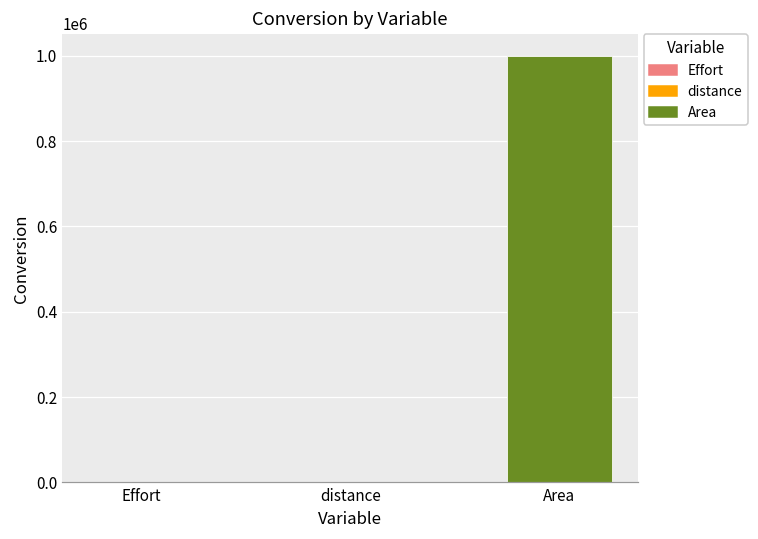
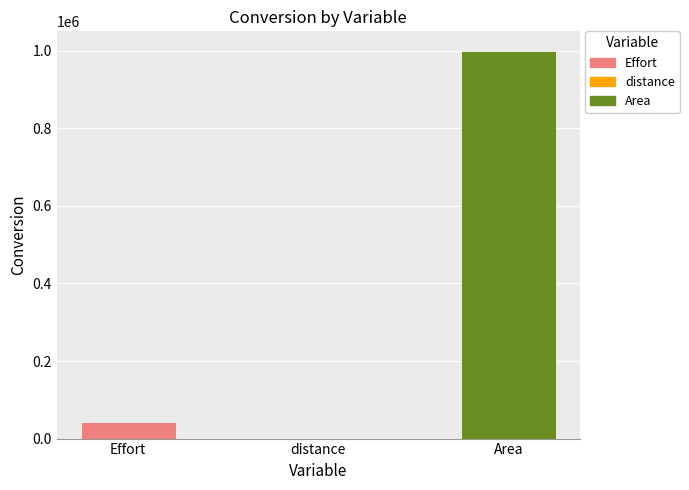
Effort: 0 -> 40000
